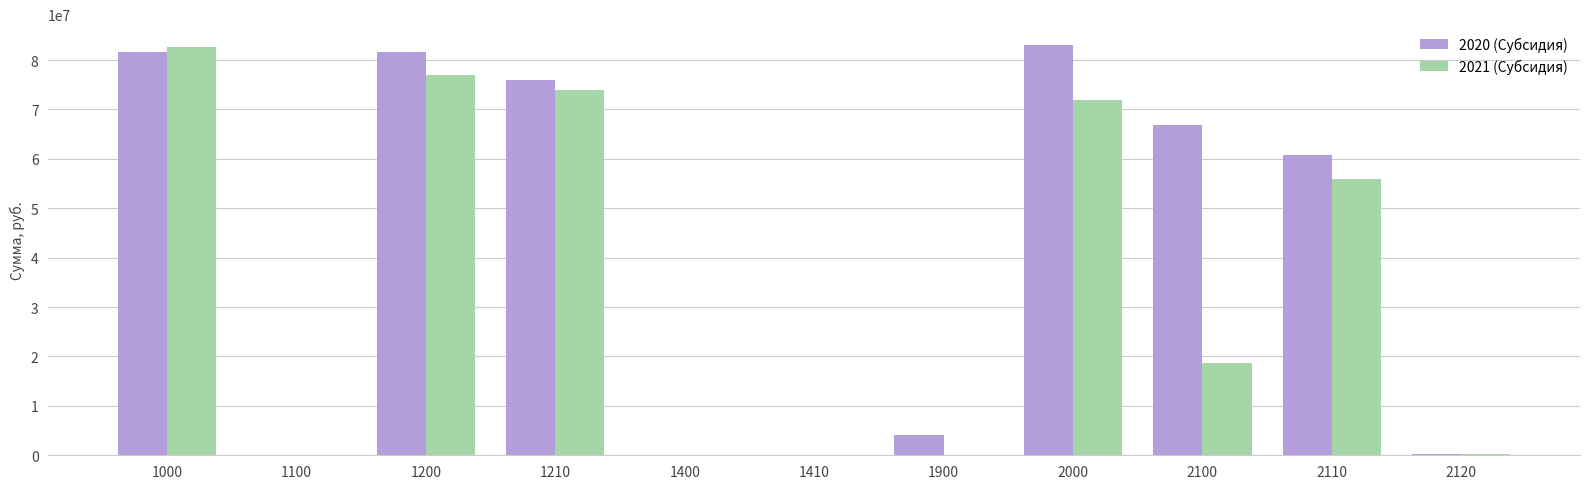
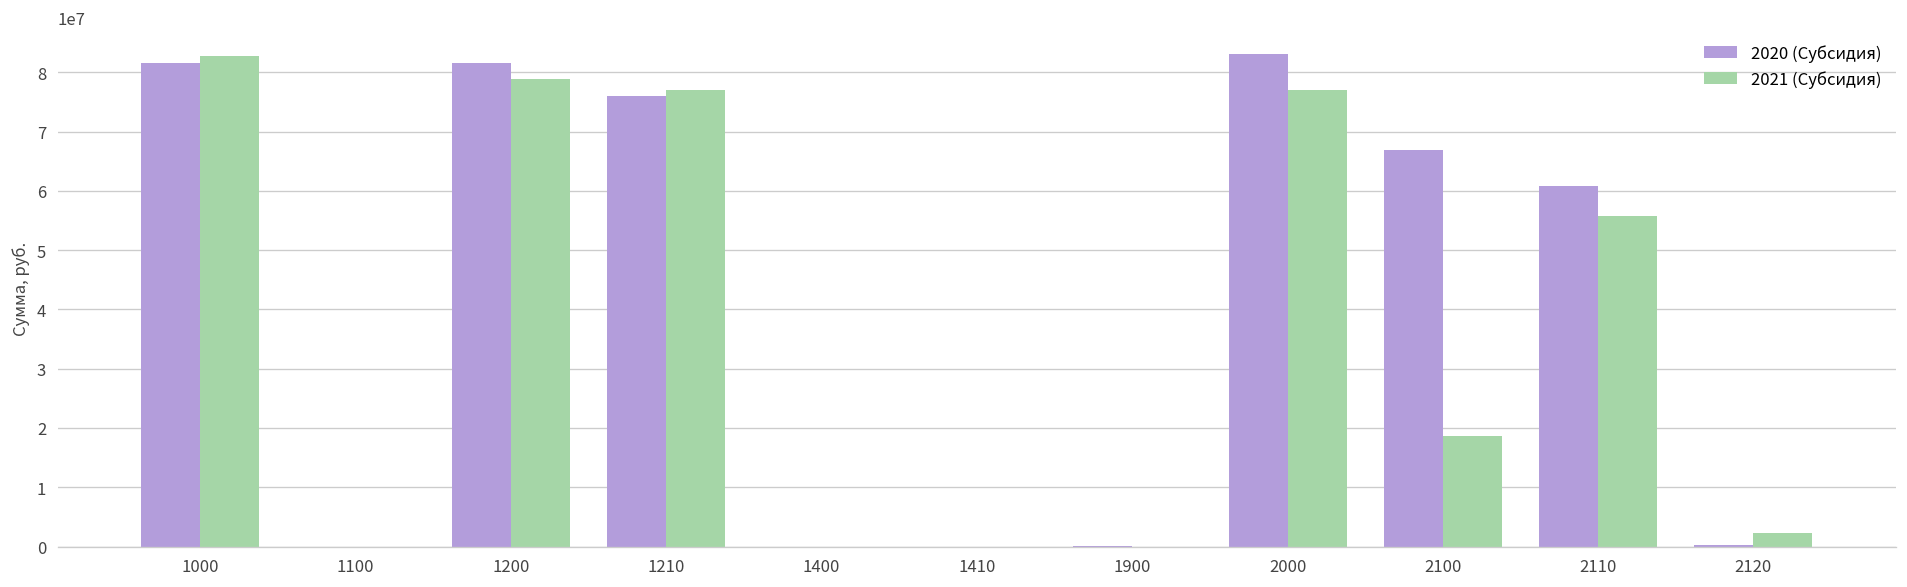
2021 (Субсидия), 1200: 77000000 -> 79000000
2021 (Субсидия), 1210: 74000000 -> 77000000
2020 (Субсидия), 1900: 4000000 -> 0
2021 (Субсидия), 2000: 72000000 -> 77000000
2021 (Субсидия), 2120: 0 -> 2000000
